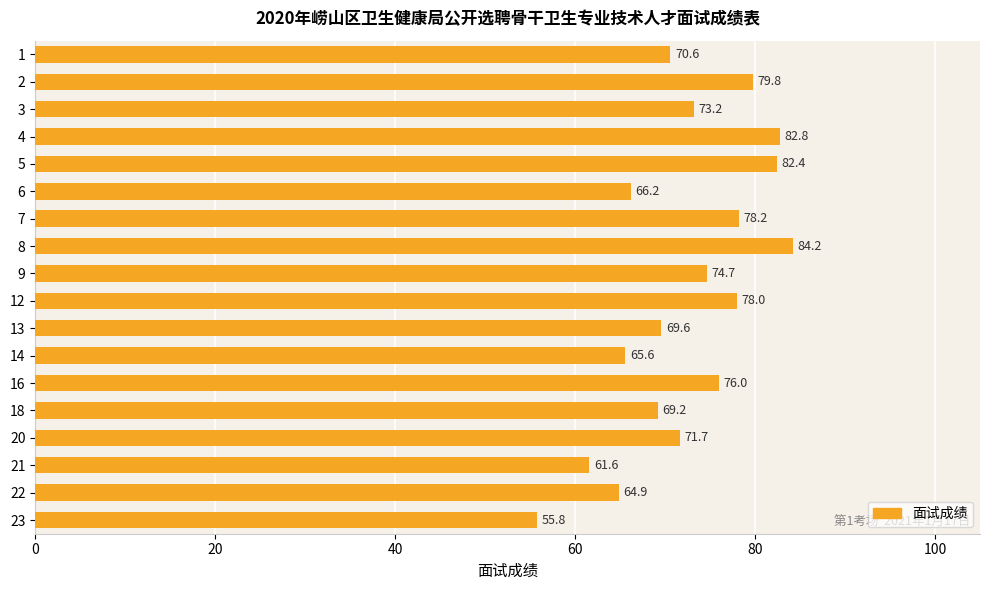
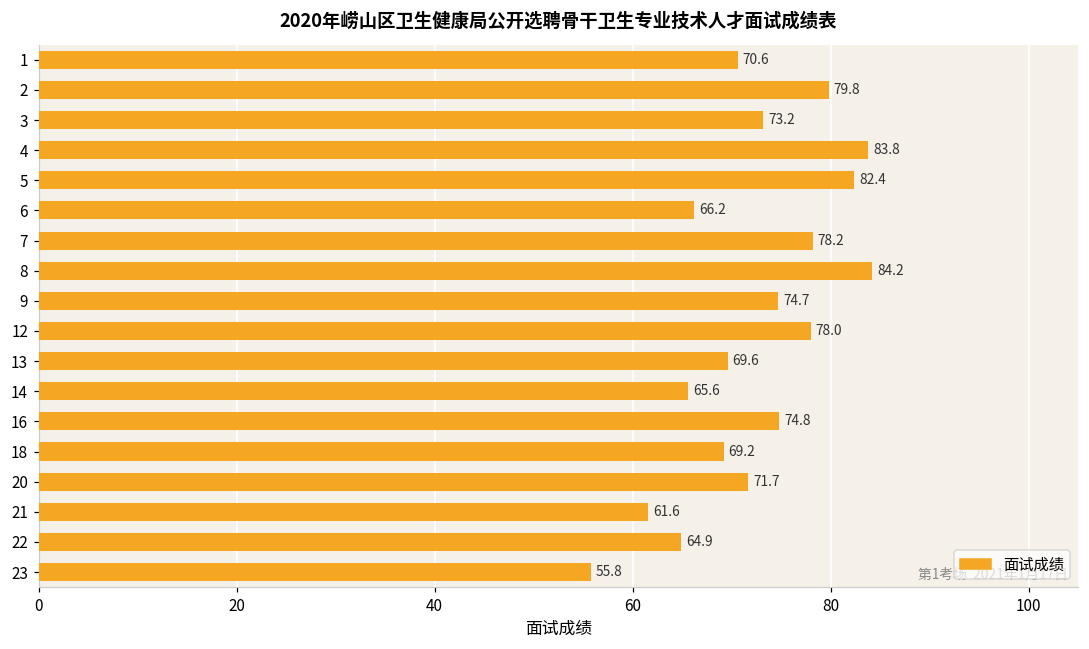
4: 82.8 -> 83.8
16: 76.0 -> 74.8
